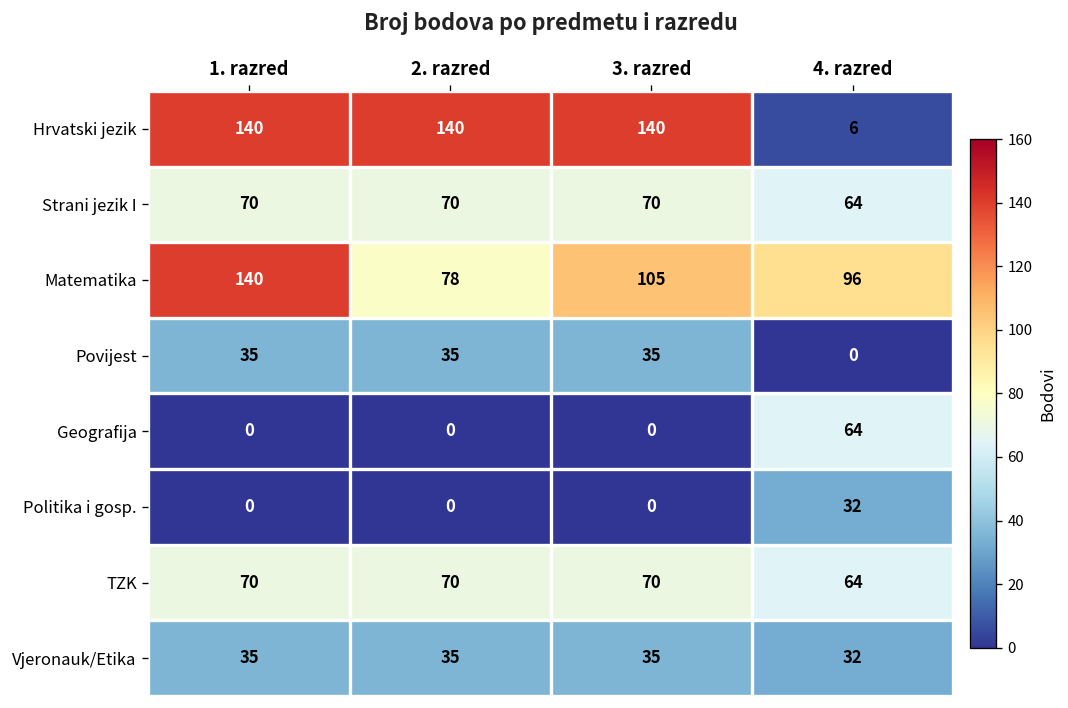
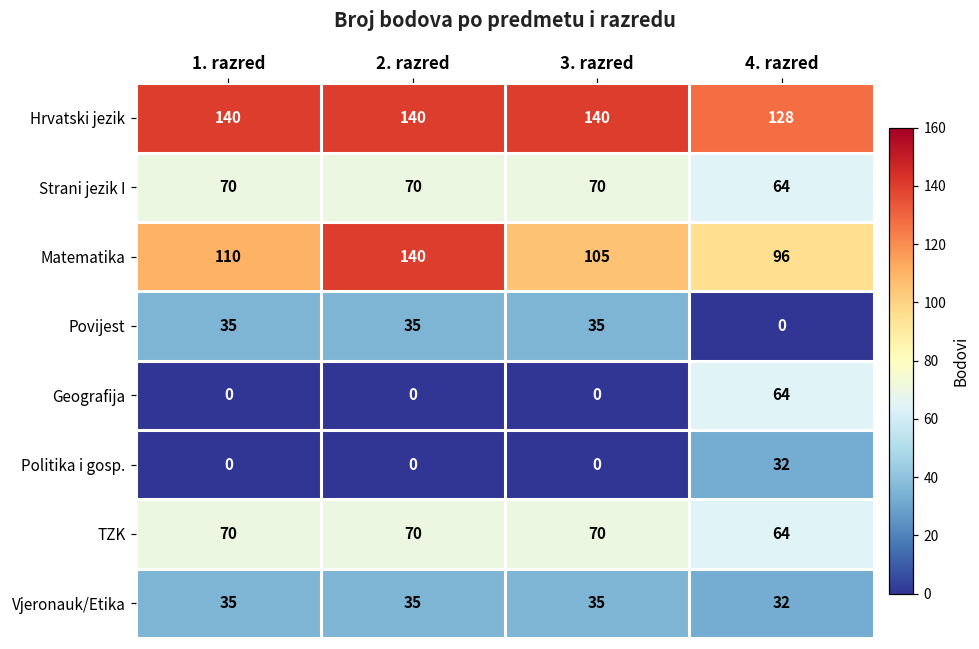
Hrvatski jezik, 4. razred: 6 -> 128
Matematika, 1. razred: 140 -> 110
Matematika, 2. razred: 78 -> 140
